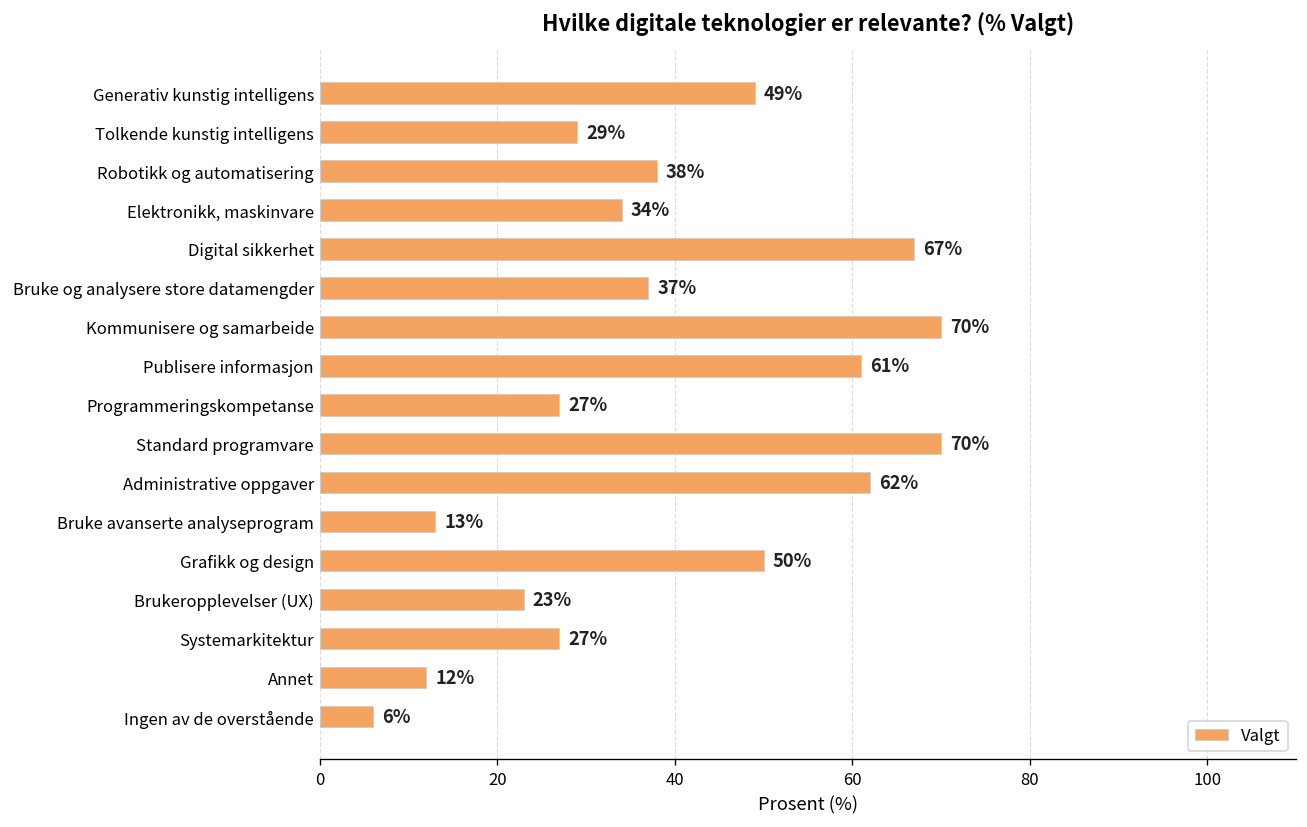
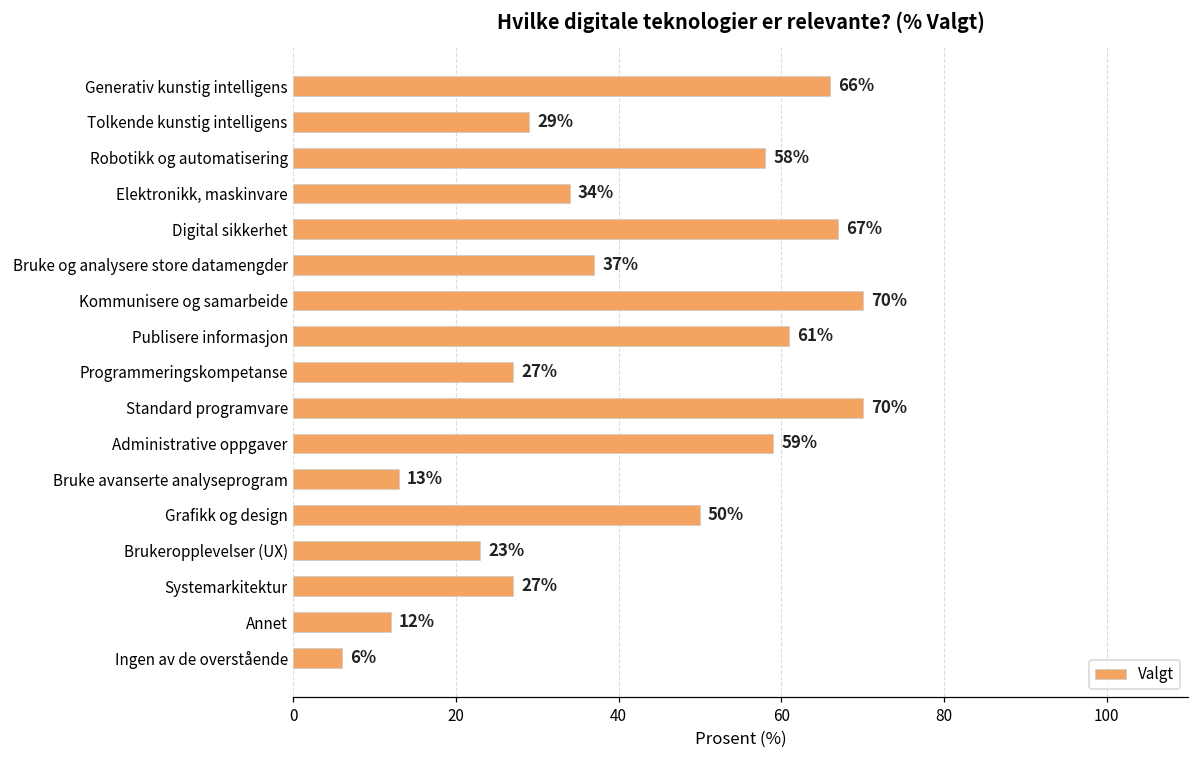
Generativ kunstig intelligens: 49% -> 66%
Robotikk og automatisering: 38% -> 58%
Administrative oppgaver: 62% -> 59%
